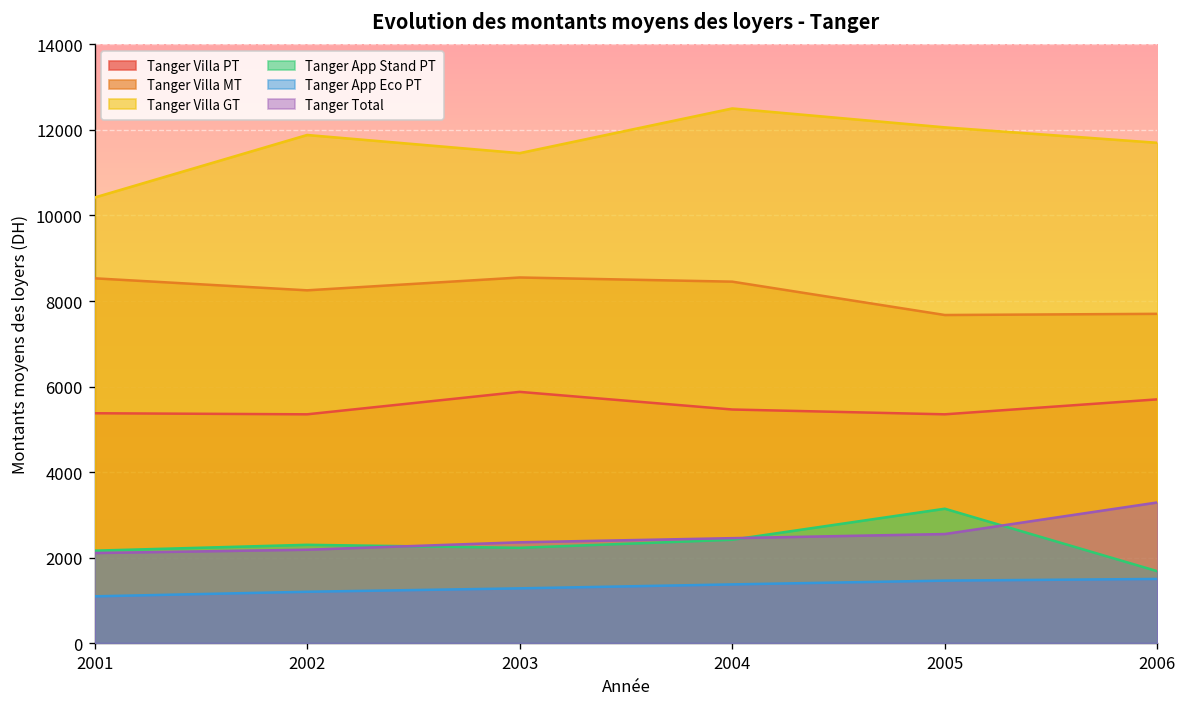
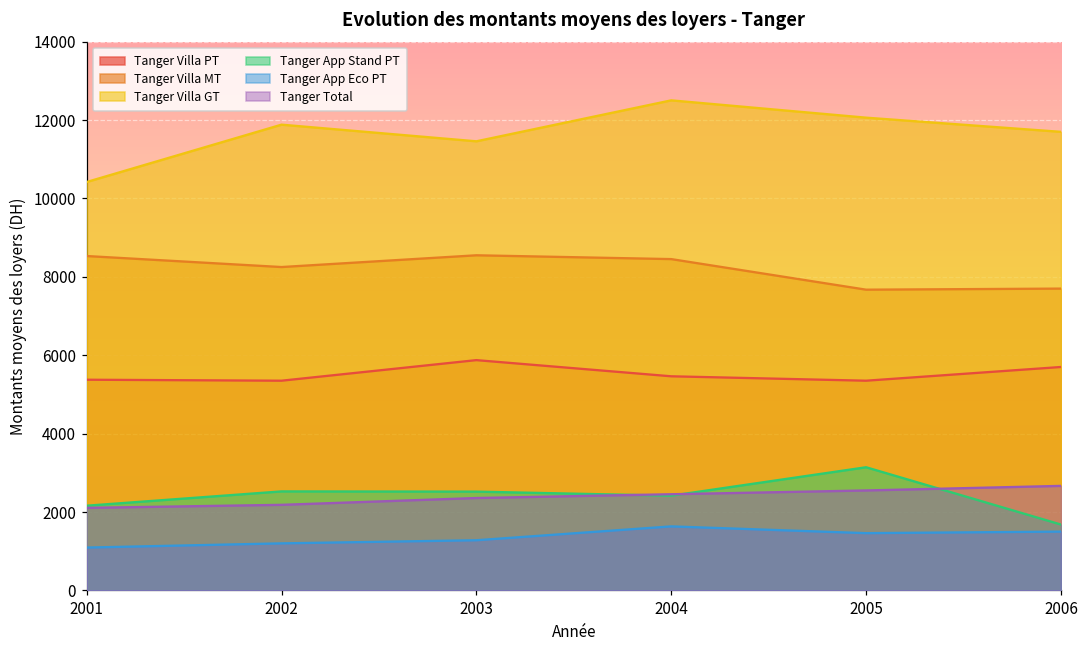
Tanger App Stand PT, 2002: 2300 -> 2500
Tanger App Stand PT, 2003: 2200 -> 2500
Tanger App Eco PT, 2004: 1400 -> 1600
Tanger Total, 2006: 3300 -> 2700
